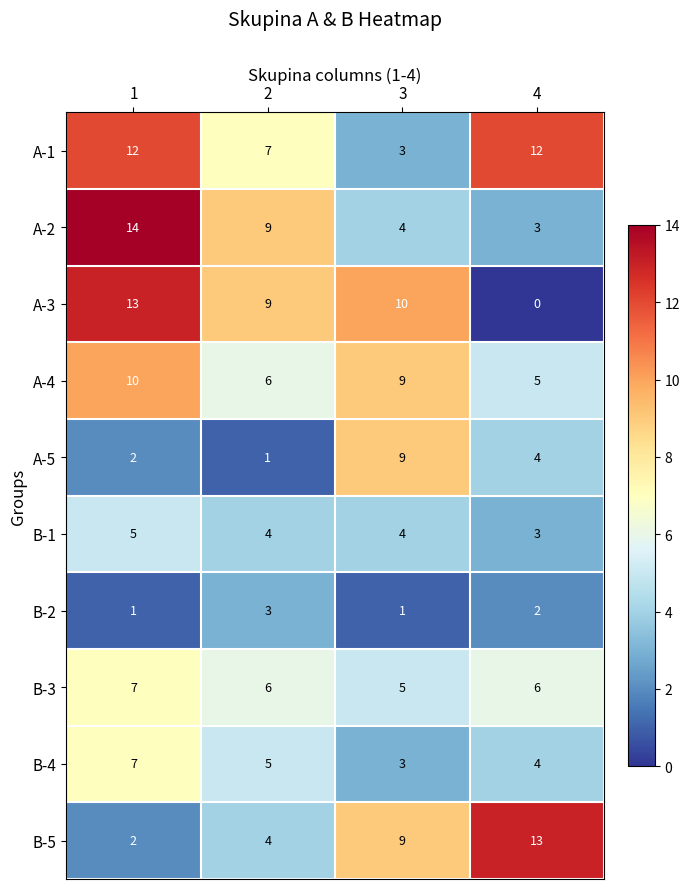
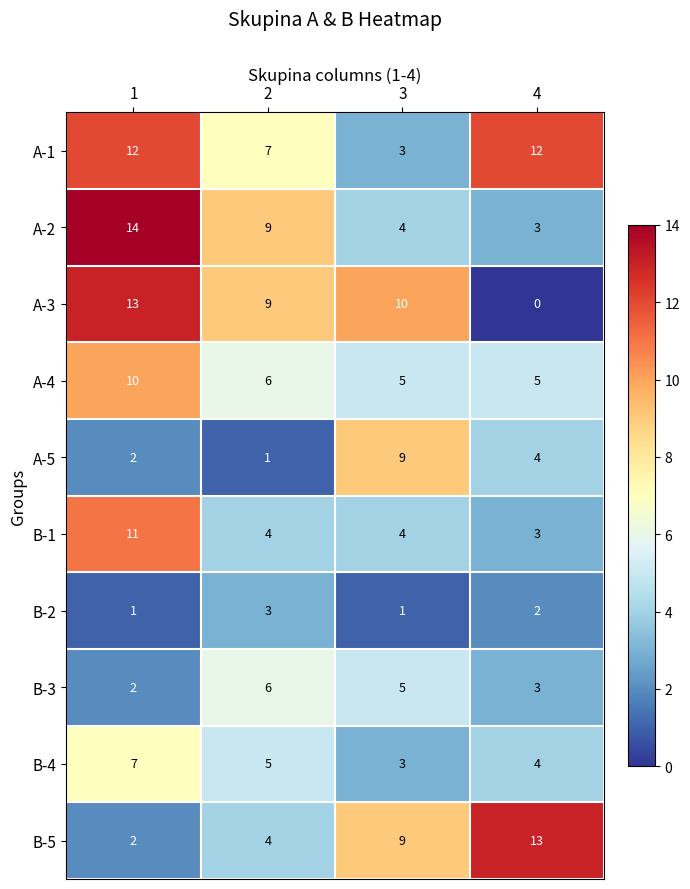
A-4, 3: 9 -> 5
B-1, 1: 5 -> 11
B-3, 1: 7 -> 2
B-3, 4: 6 -> 3
